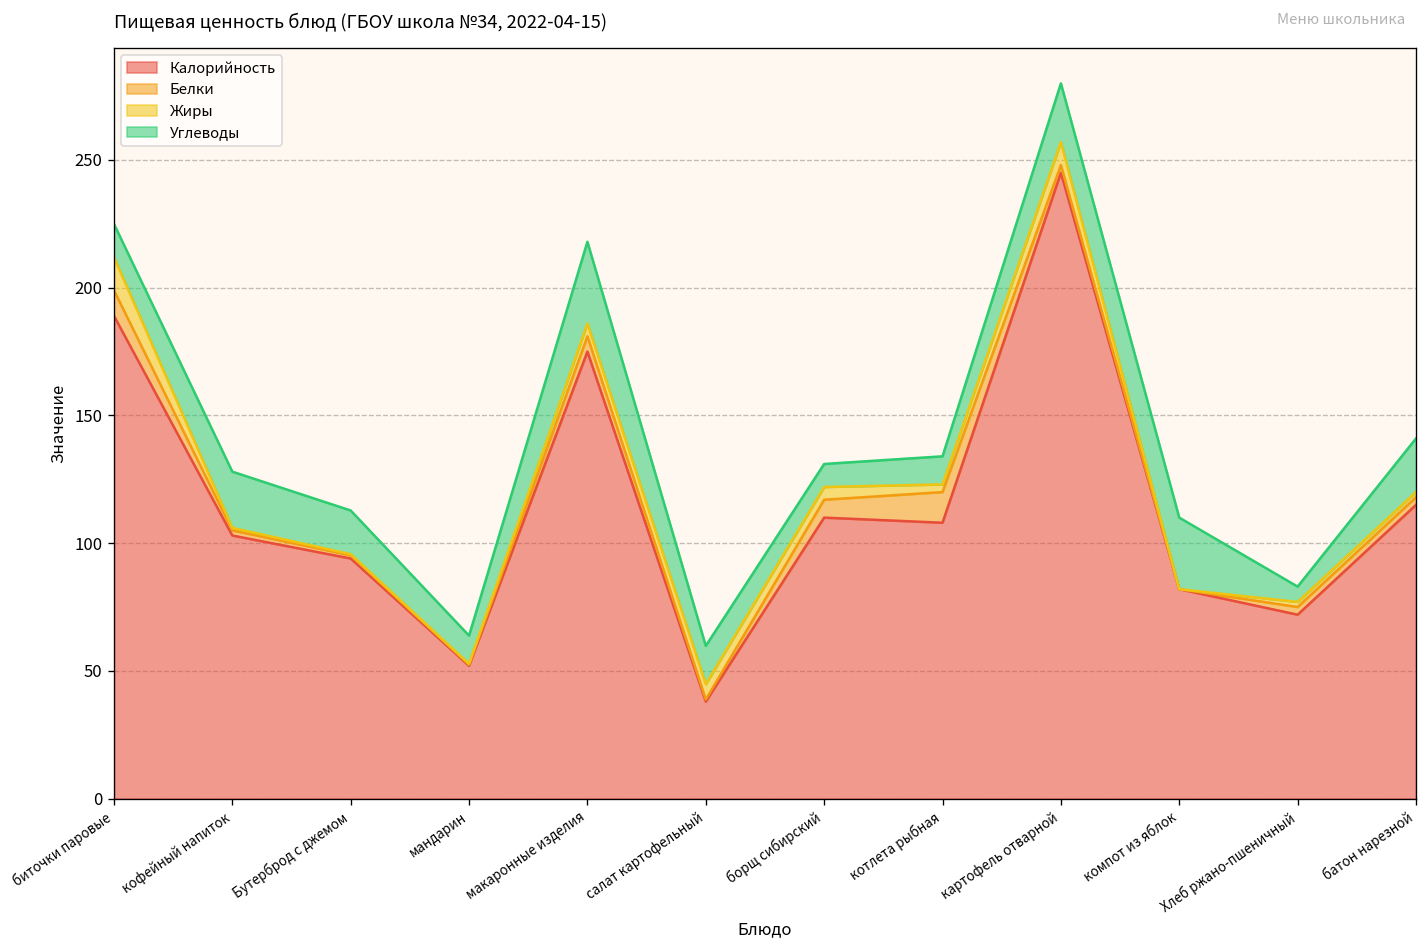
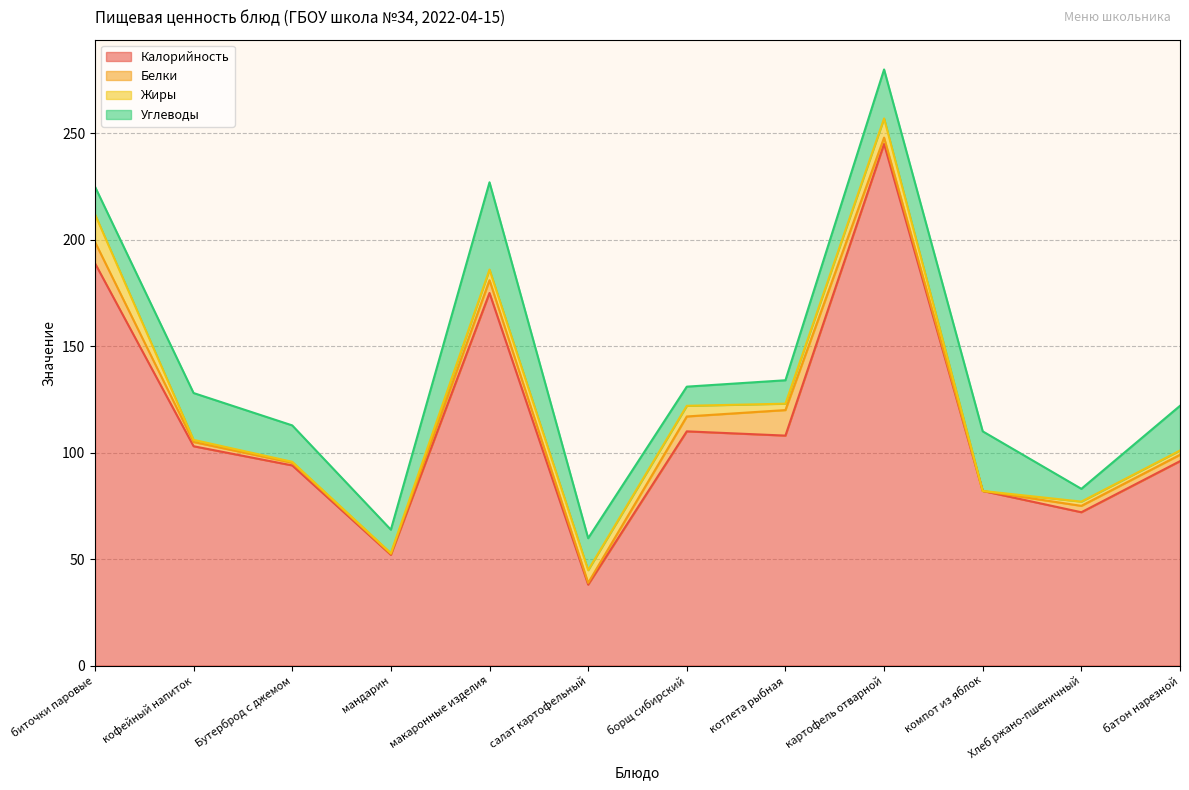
Углеводы, макаронные изделия: 32 -> 41
Калорийность, батон нарезной: 115 -> 96
